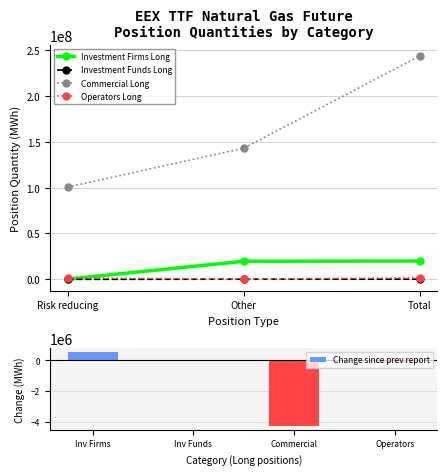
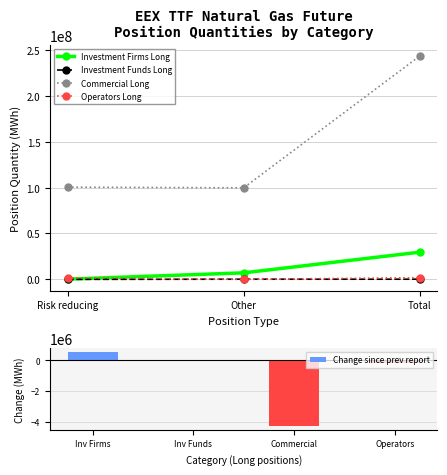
EEX TTF Natural Gas Future Position Quantities by Category, Investment Firms Long, Other: 20000000 -> 10000000
EEX TTF Natural Gas Future Position Quantities by Category, Commercial Long, Other: 140000000 -> 100000000
EEX TTF Natural Gas Future Position Quantities by Category, Investment Firms Long, Total: 20000000 -> 30000000
